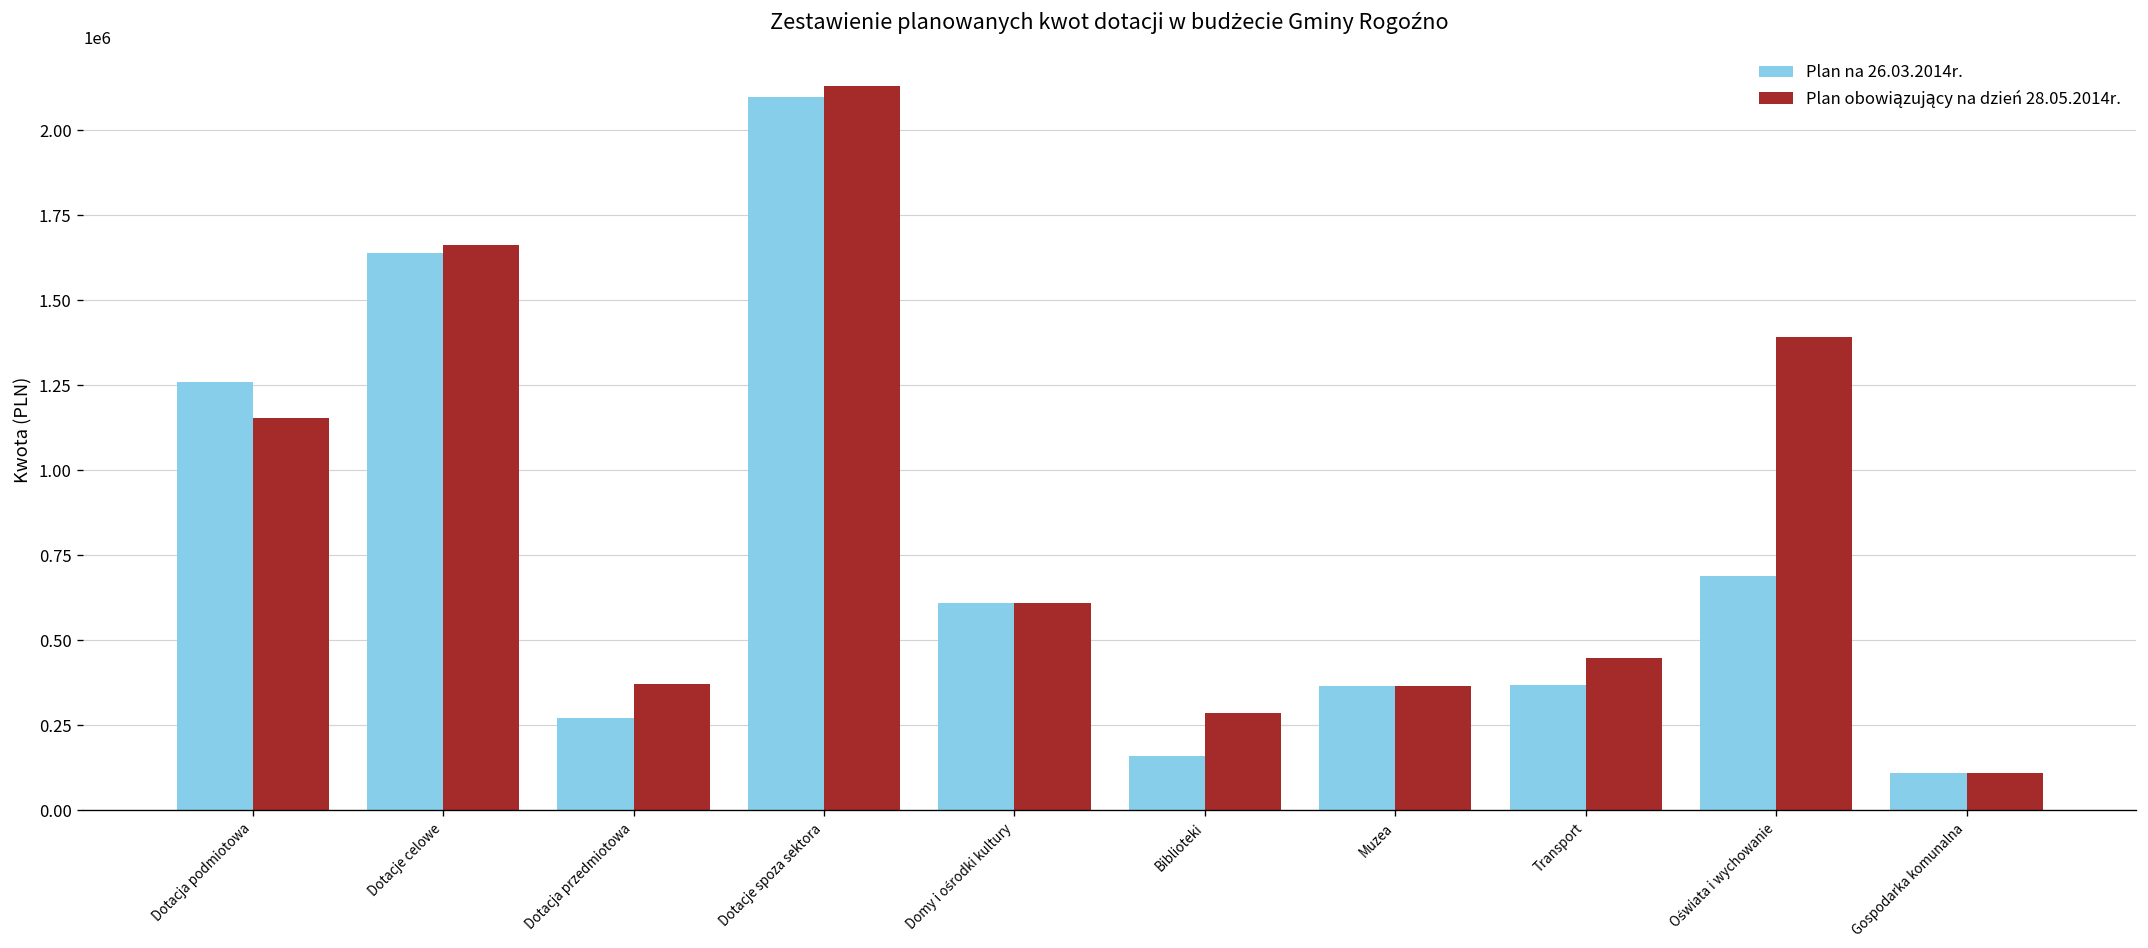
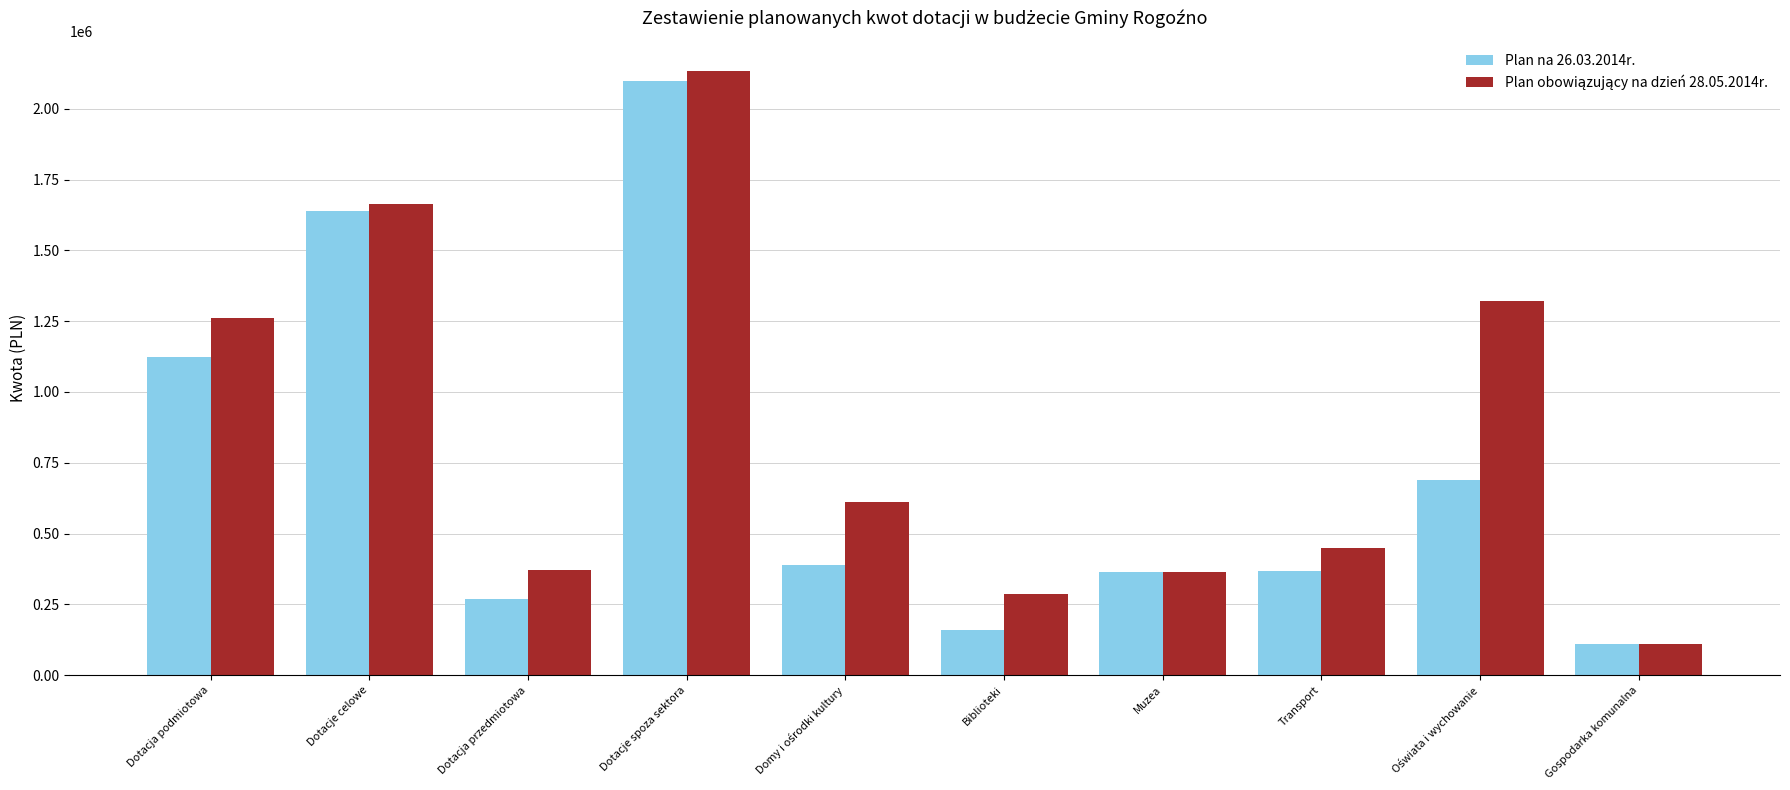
Plan na 26.03.2014r., Dotacja podmiotowa: 1260000 -> 1120000
Plan obowiązujący na dzień 28.05.2014r., Dotacja podmiotowa: 1150000 -> 1260000
Plan na 26.03.2014r., Domy i ośrodki kultury: 610000 -> 390000
Plan obowiązujący na dzień 28.05.2014r., Oświata i wychowanie: 1390000 -> 1320000
